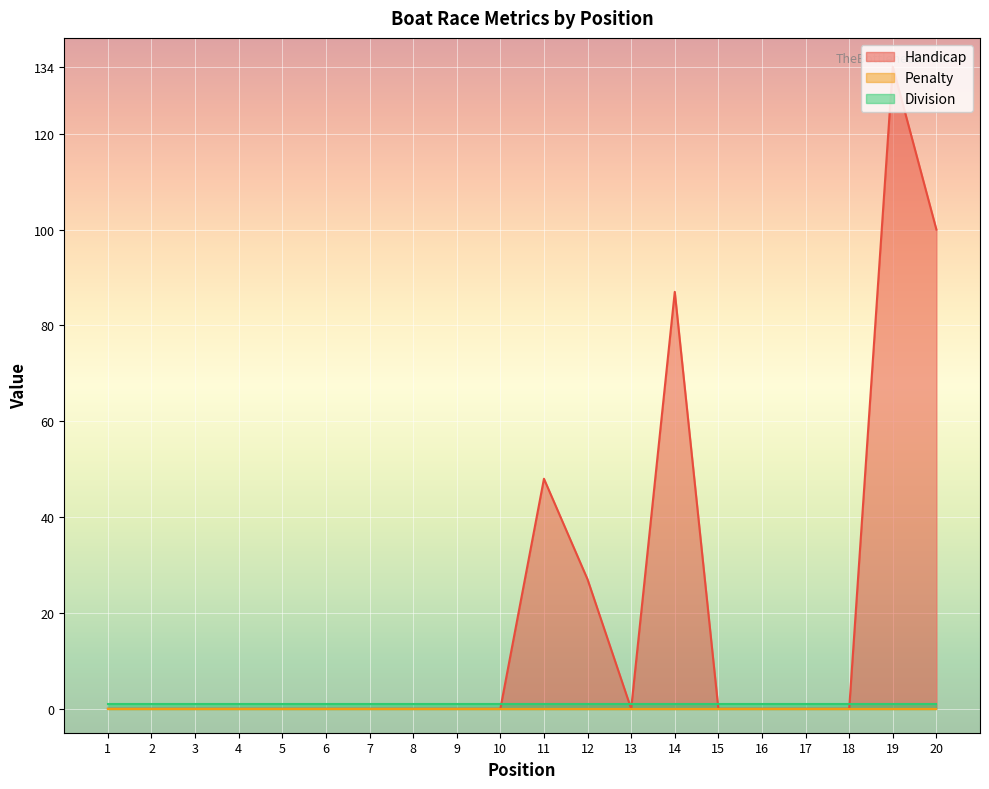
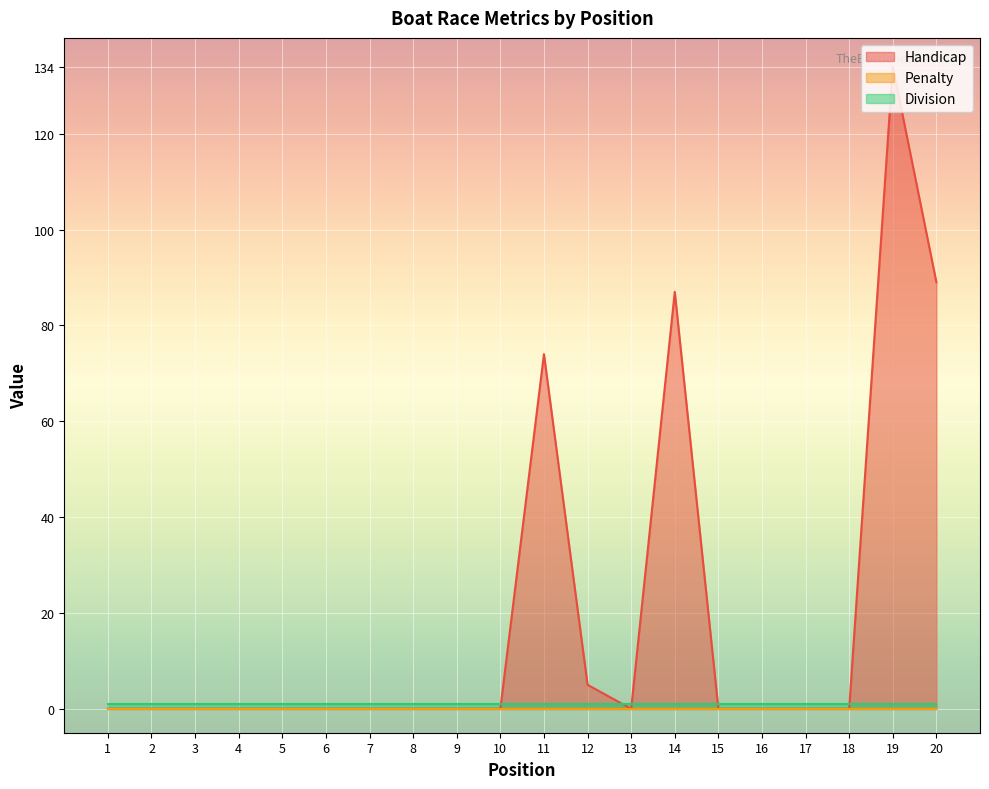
Handicap, 11: 48 -> 74
Handicap, 12: 27 -> 5
Handicap, 20: 100 -> 89
